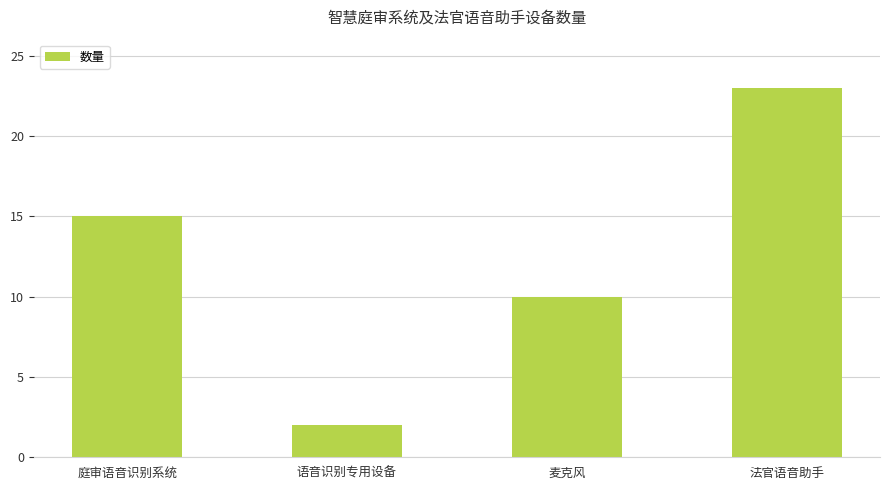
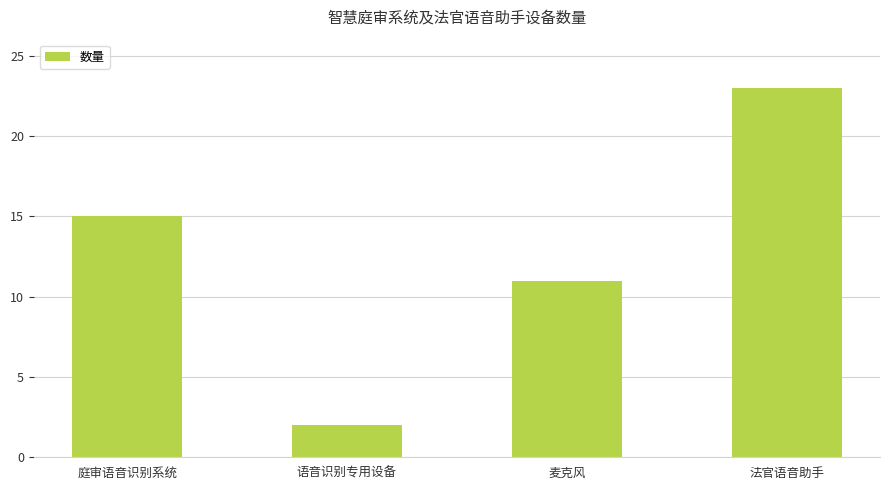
麦克风: 10 -> 11
